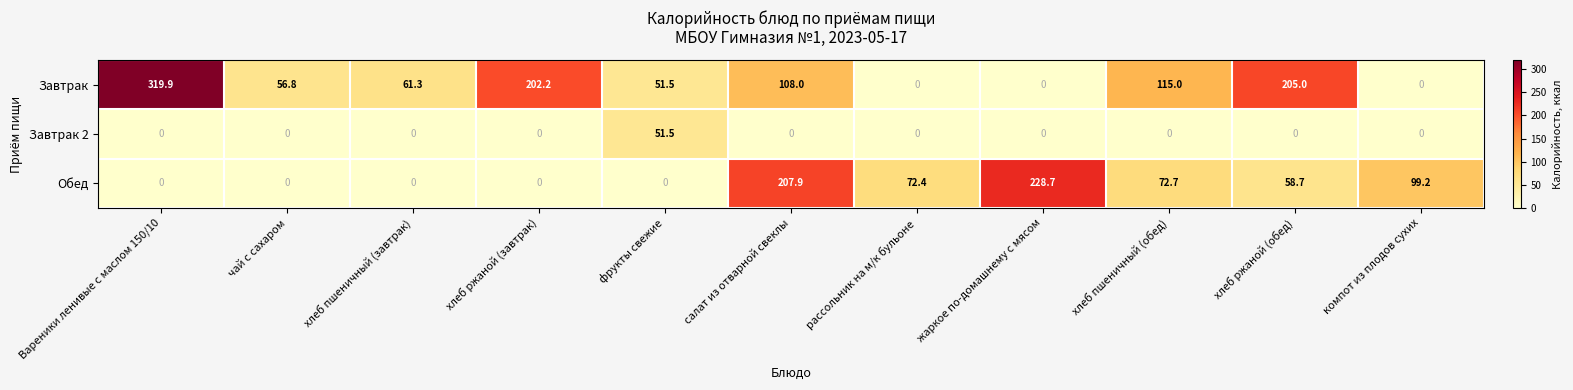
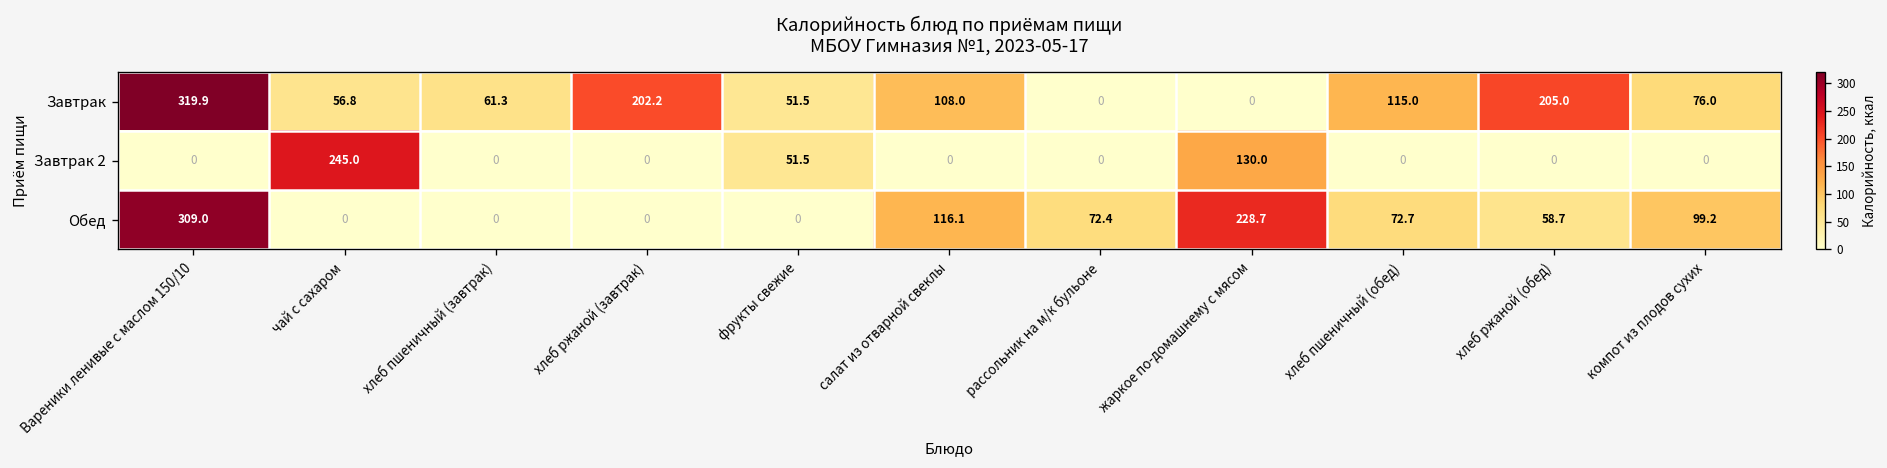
Завтрак, компот из плодов сухих: 0 -> 76.0
Завтрак 2, чай с сахаром: 0 -> 245.0
Завтрак 2, жаркое по-домашнему с мясом: 0 -> 130.0
Обед, Вареники ленивые с маслом 150/10: 0 -> 309.0
Обед, салат из отварной свеклы: 207.9 -> 116.1
